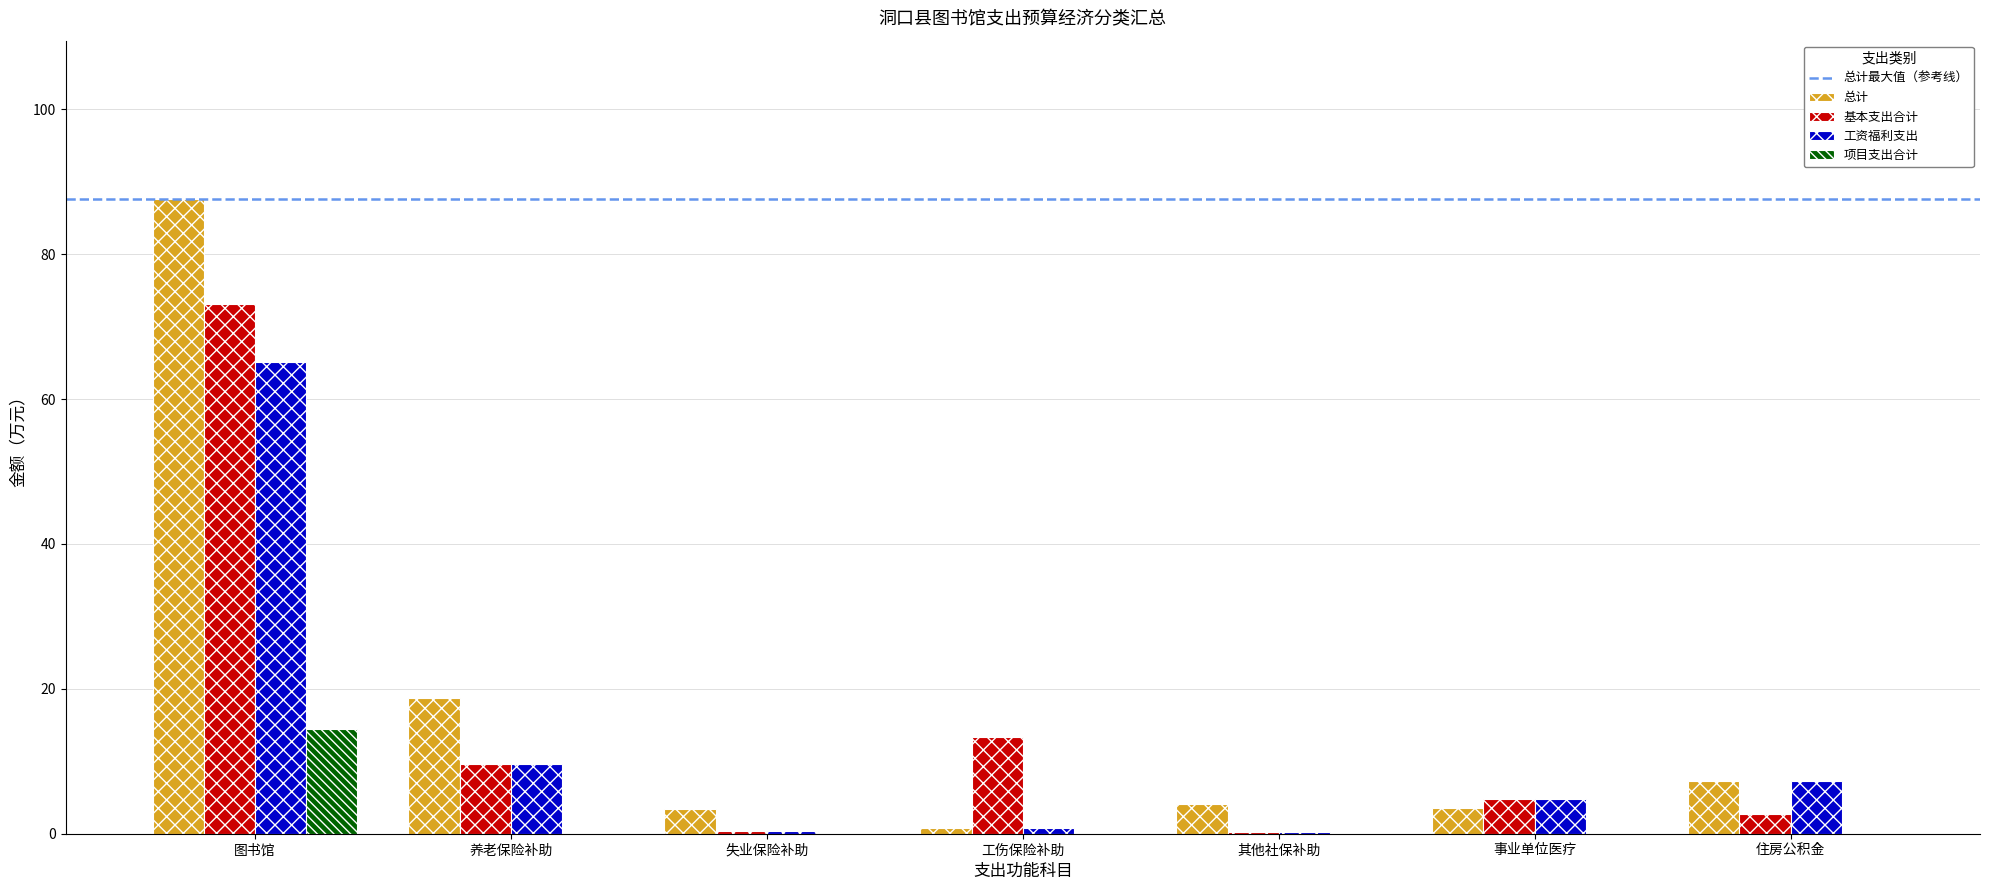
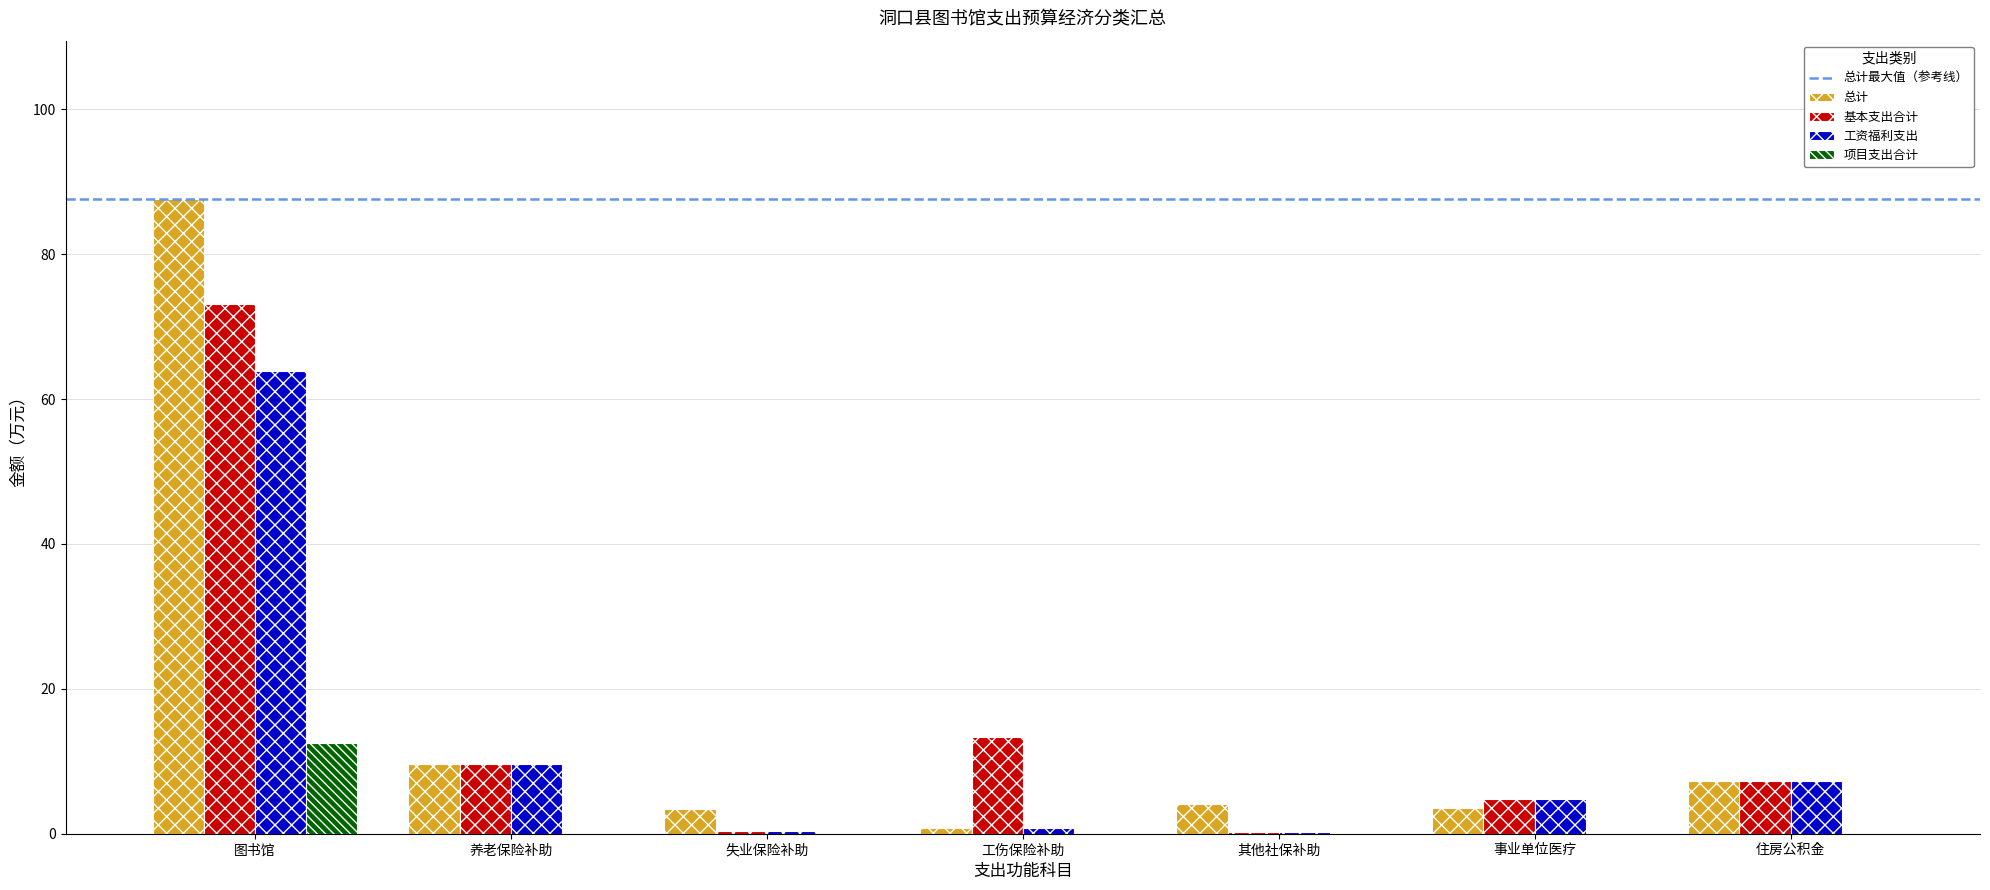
工资福利支出, 图书馆: 65 -> 64
项目支出合计, 图书馆: 15 -> 13
总计, 养老保险补助: 19 -> 10
基本支出合计, 住房公积金: 3 -> 7
